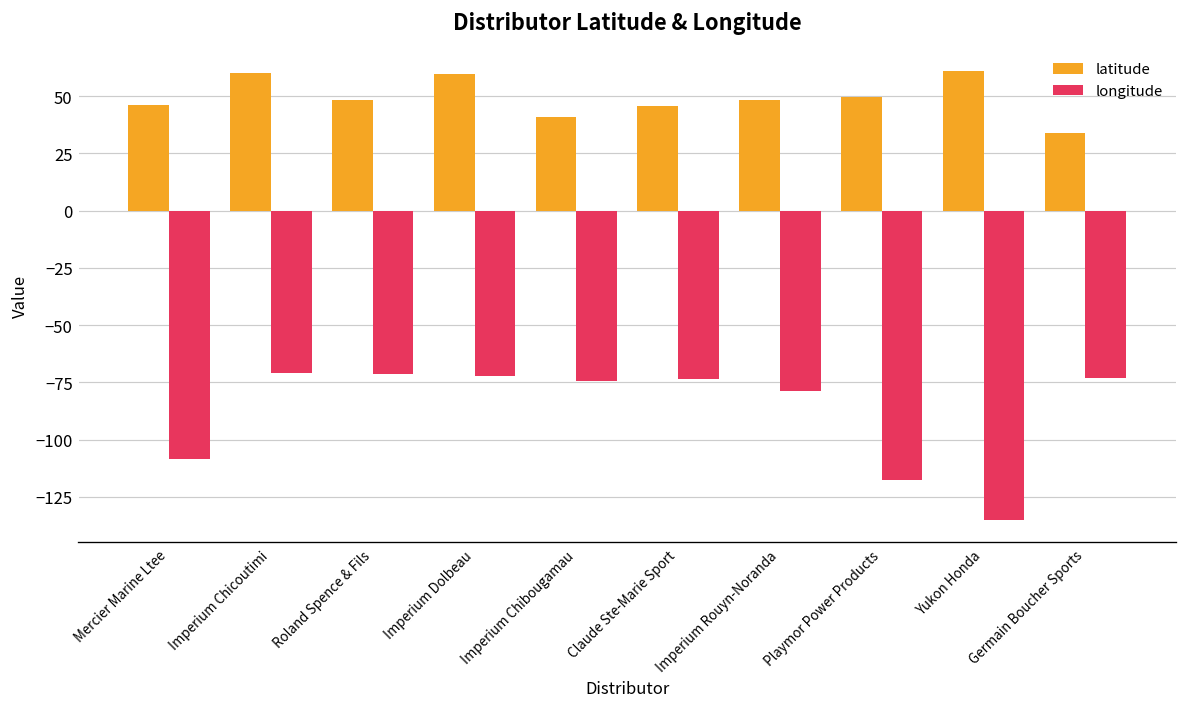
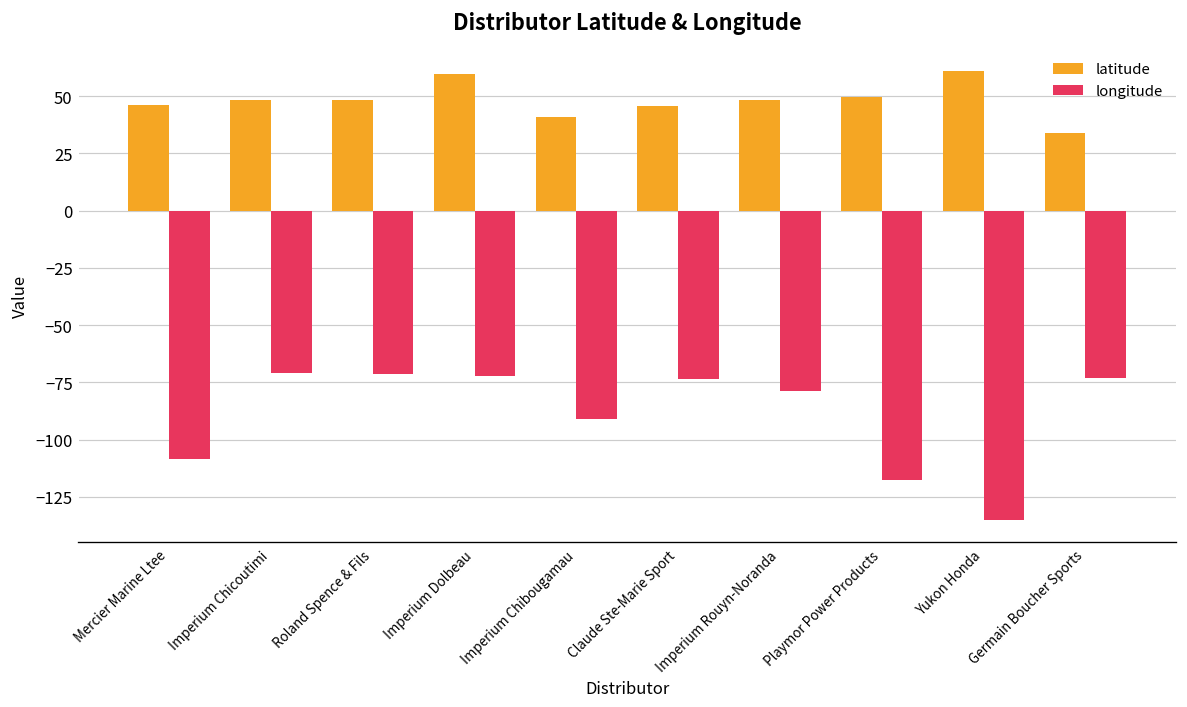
latitude, Imperium Chicoutimi: 60 -> 48
longitude, Imperium Chibougamau: -74 -> -91
